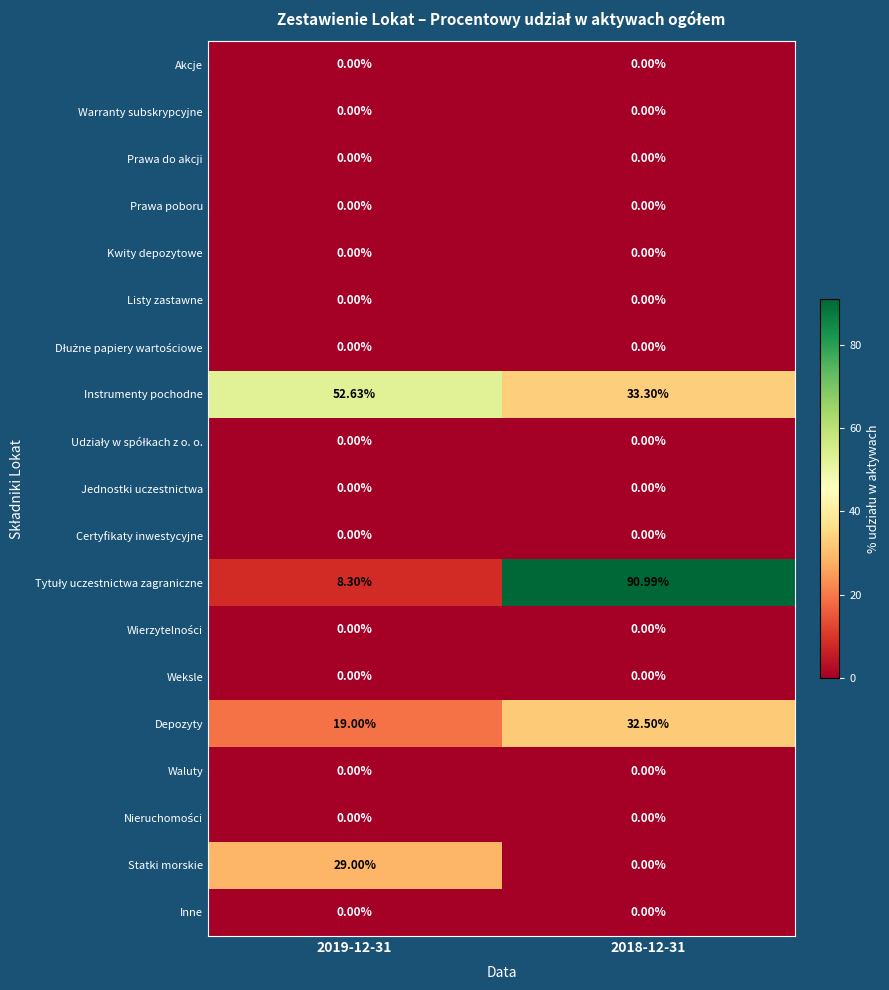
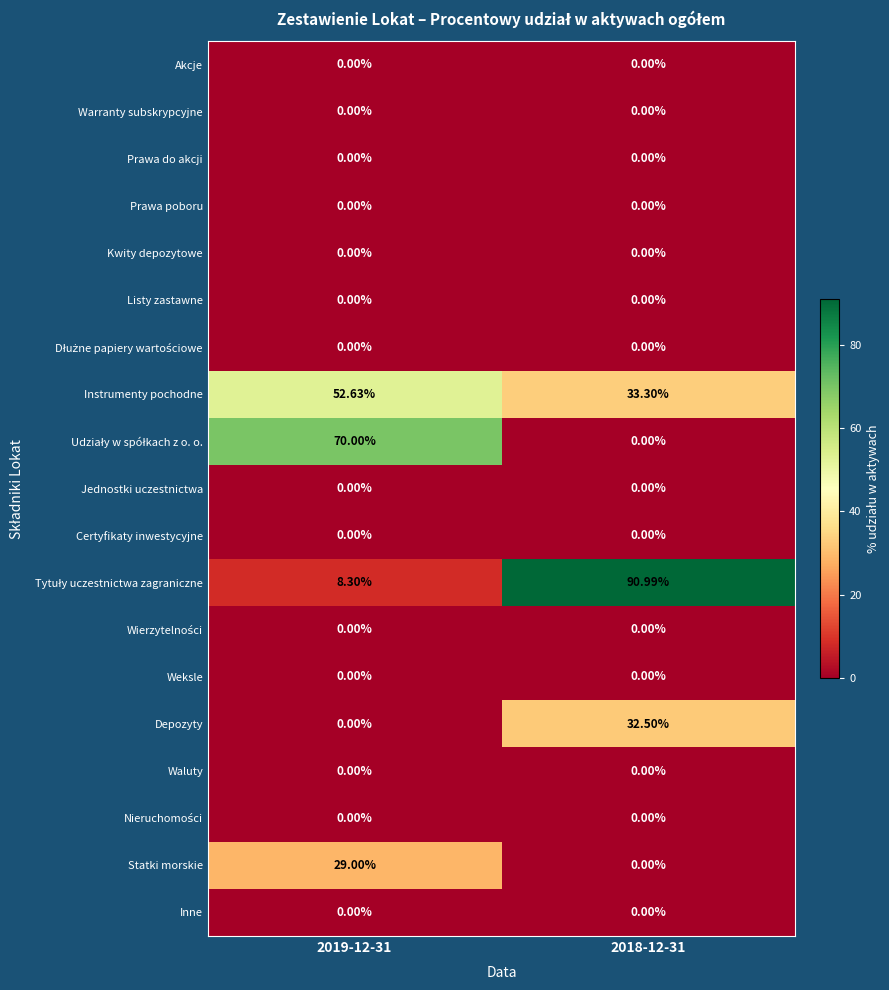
Udziały w spółkach z o. o., 2019-12-31: 0.00% -> 70.00%
Depozyty, 2019-12-31: 19.00% -> 0.00%
